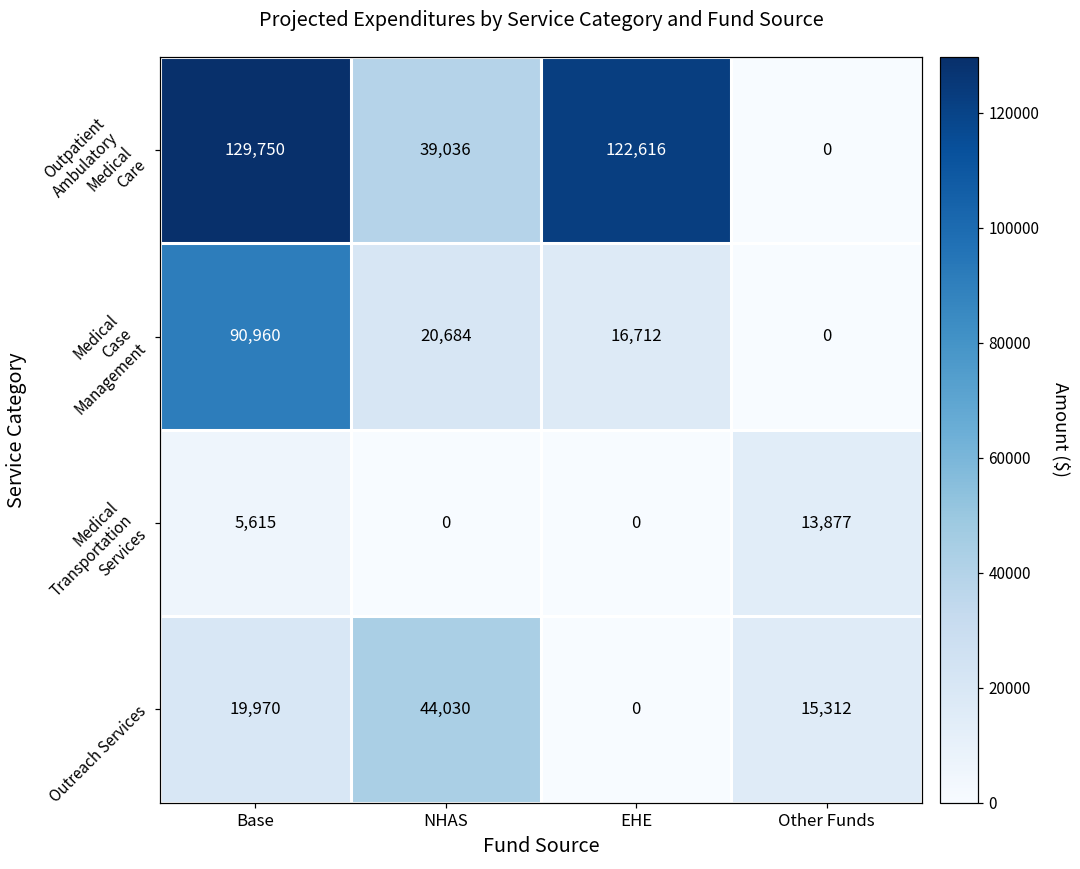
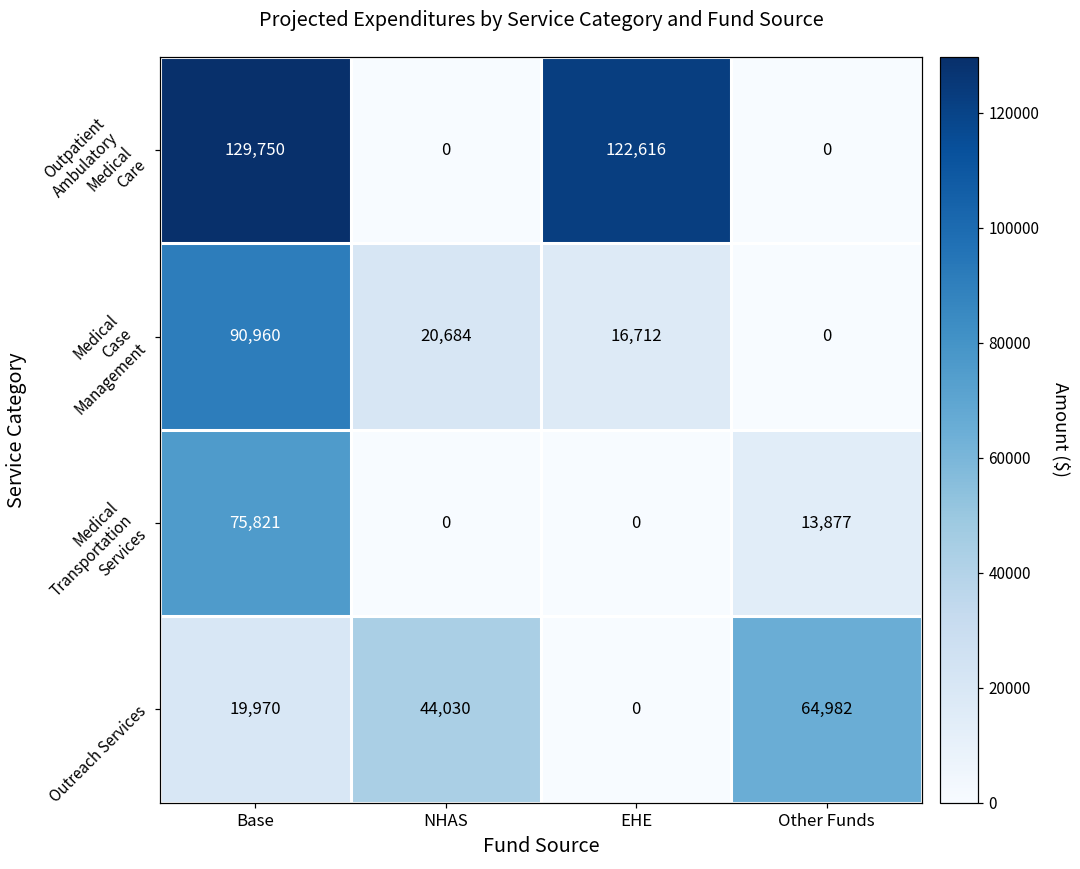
Outpatient Ambulatory Medical Care, NHAS: 39,036 -> 0
Medical Transportation Services, Base: 5,615 -> 75,821
Outreach Services, Other Funds: 15,312 -> 64,982
